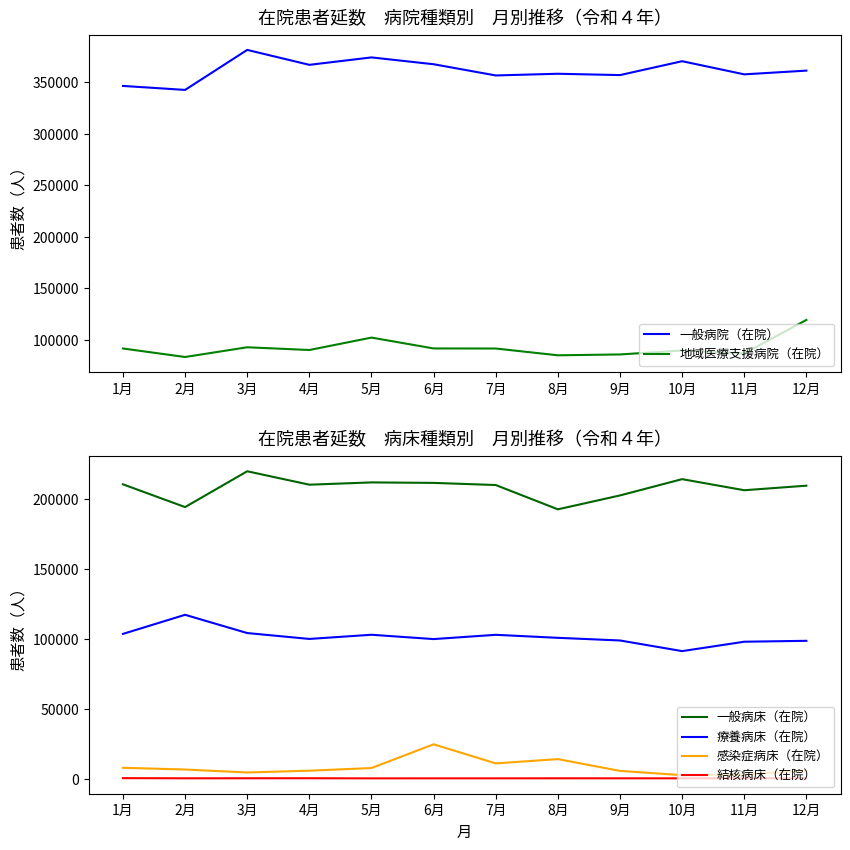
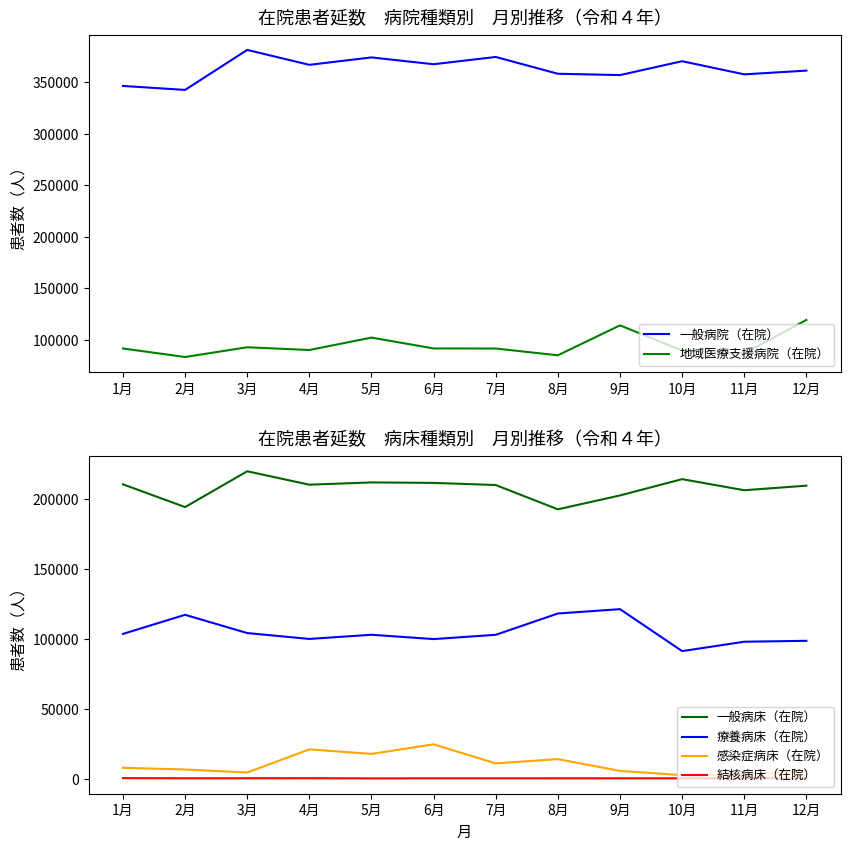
在院患者延数 病院種類別 月別推移（令和４年）, 一般病院（在院）, 7月: 357000 -> 375000
在院患者延数 病院種類別 月別推移（令和４年）, 地域医療支援病院（在院）, 9月: 86000 -> 114000
在院患者延数 病床種類別 月別推移（令和４年）, 感染症病床（在院）, 4月: 6000 -> 21000
在院患者延数 病床種類別 月別推移（令和４年）, 感染症病床（在院）, 5月: 8000 -> 18000
在院患者延数 病床種類別 月別推移（令和４年）, 療養病床（在院）, 8月: 101000 -> 118000
在院患者延数 病床種類別 月別推移（令和４年）, 療養病床（在院）, 9月: 99000 -> 121000
